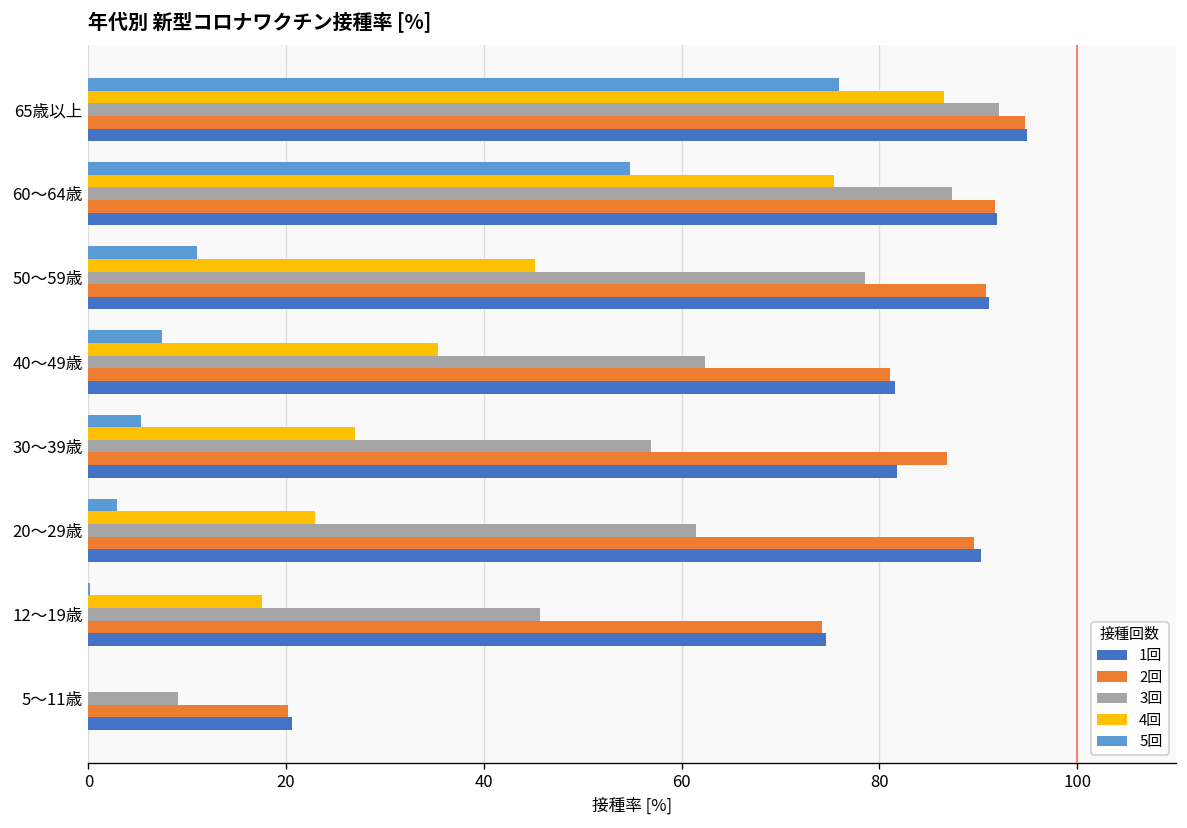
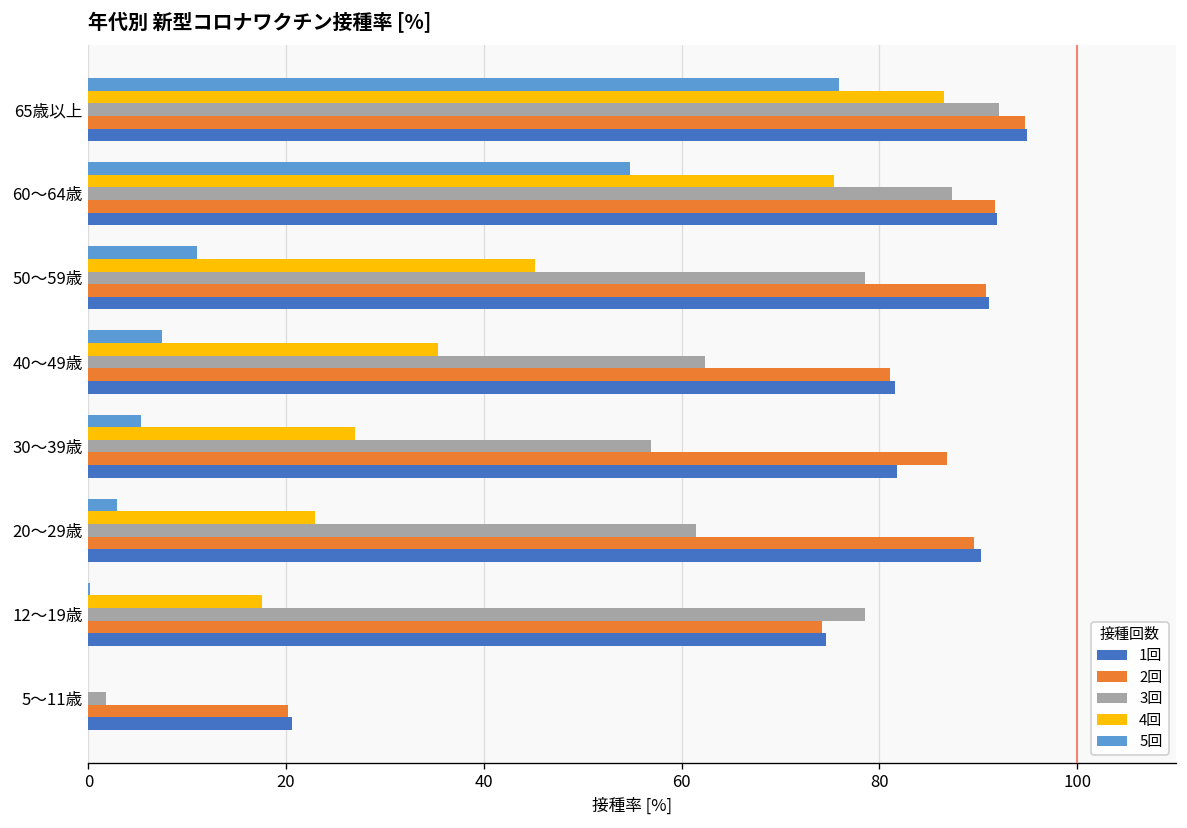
3回, 12～19歳: 46 -> 78
3回, 5～11歳: 9 -> 2
